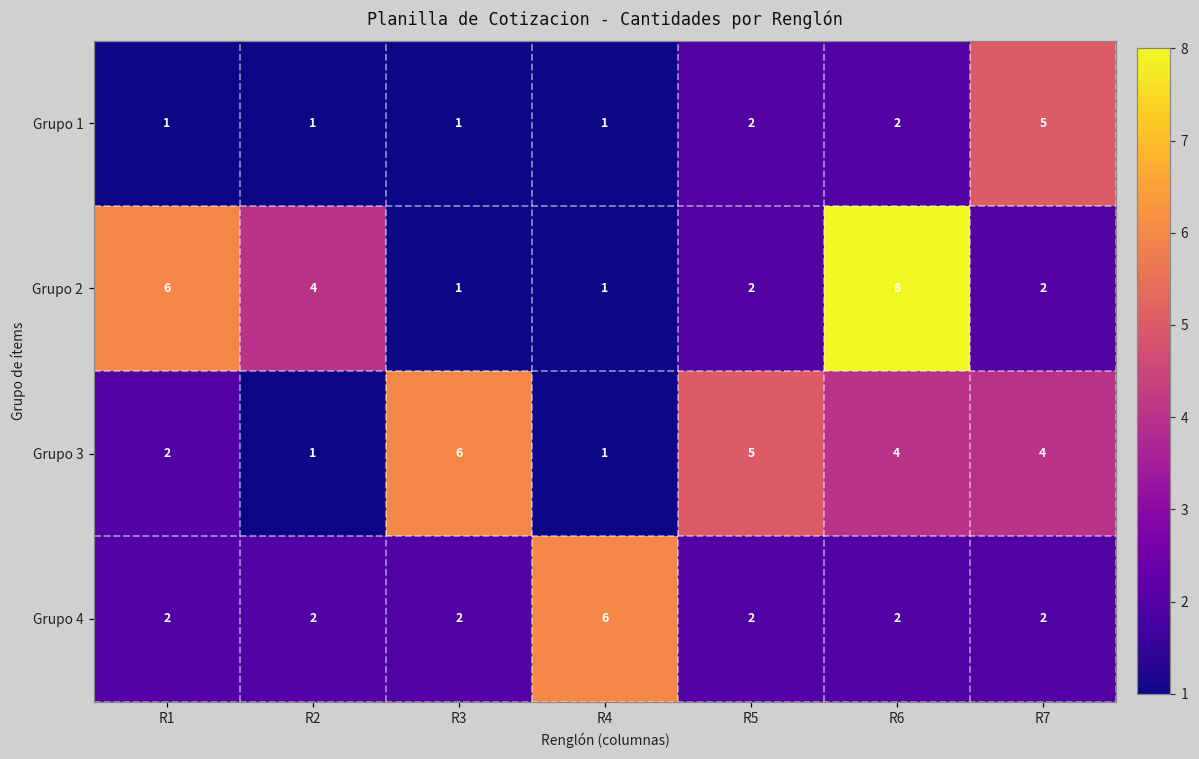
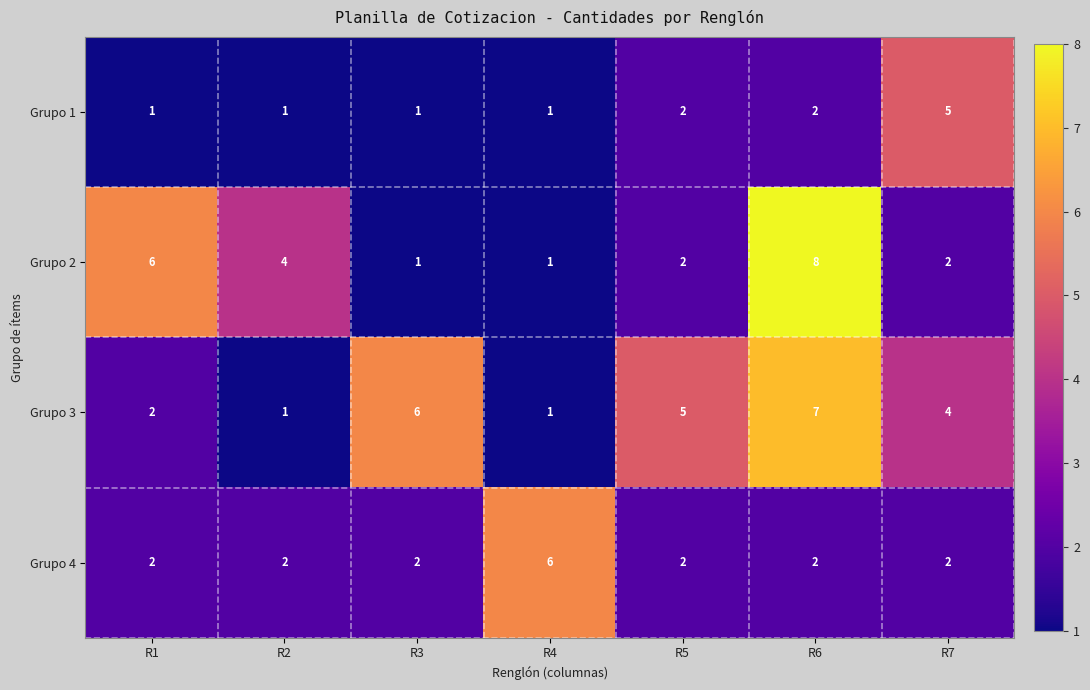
Grupo 3, R6: 4 -> 7
